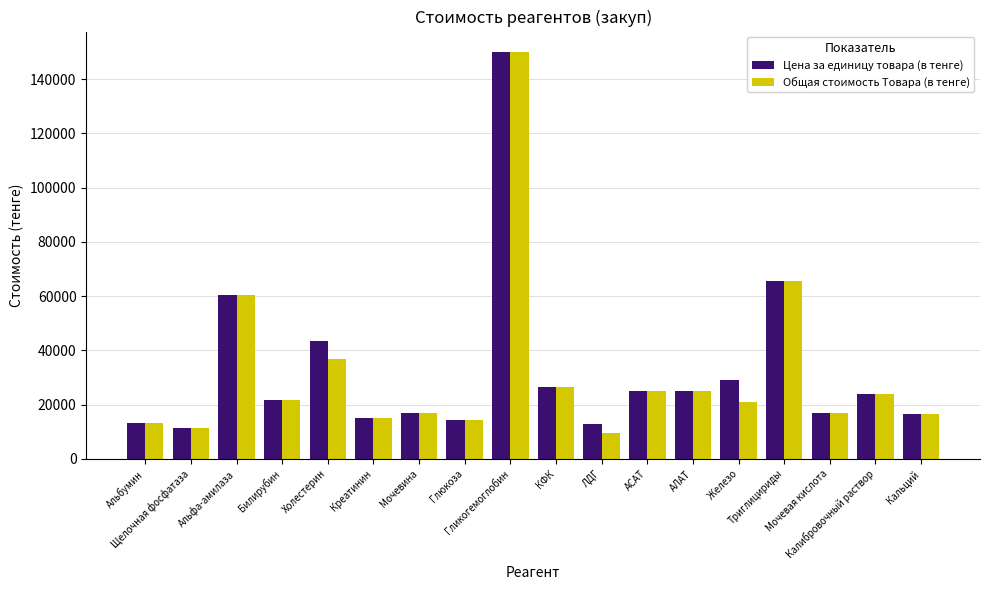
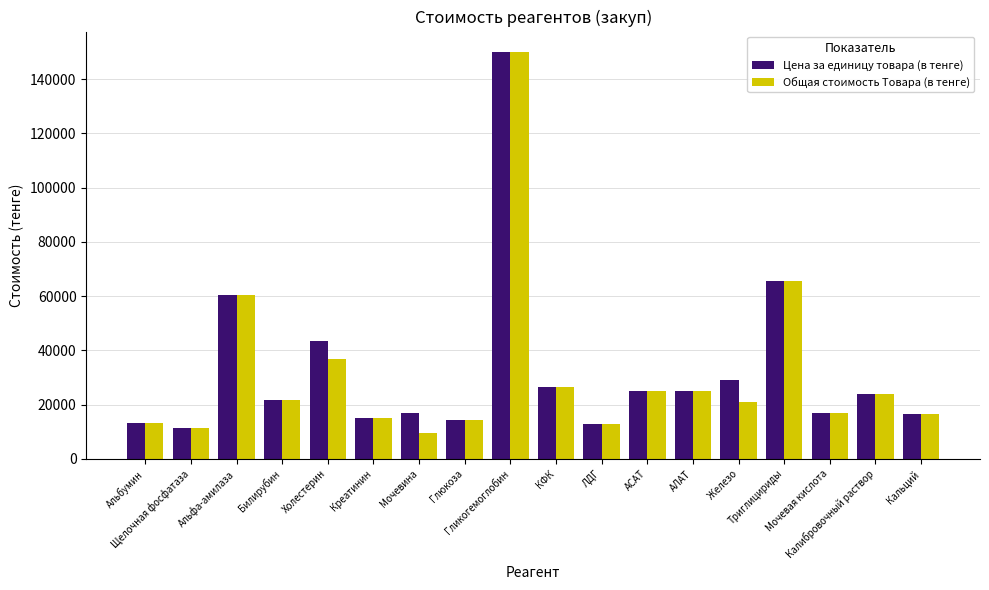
Общая стоимость Товара (в тенге), Мочевина: 17000 -> 10000
Общая стоимость Товара (в тенге), ЛДГ: 9000 -> 13000
